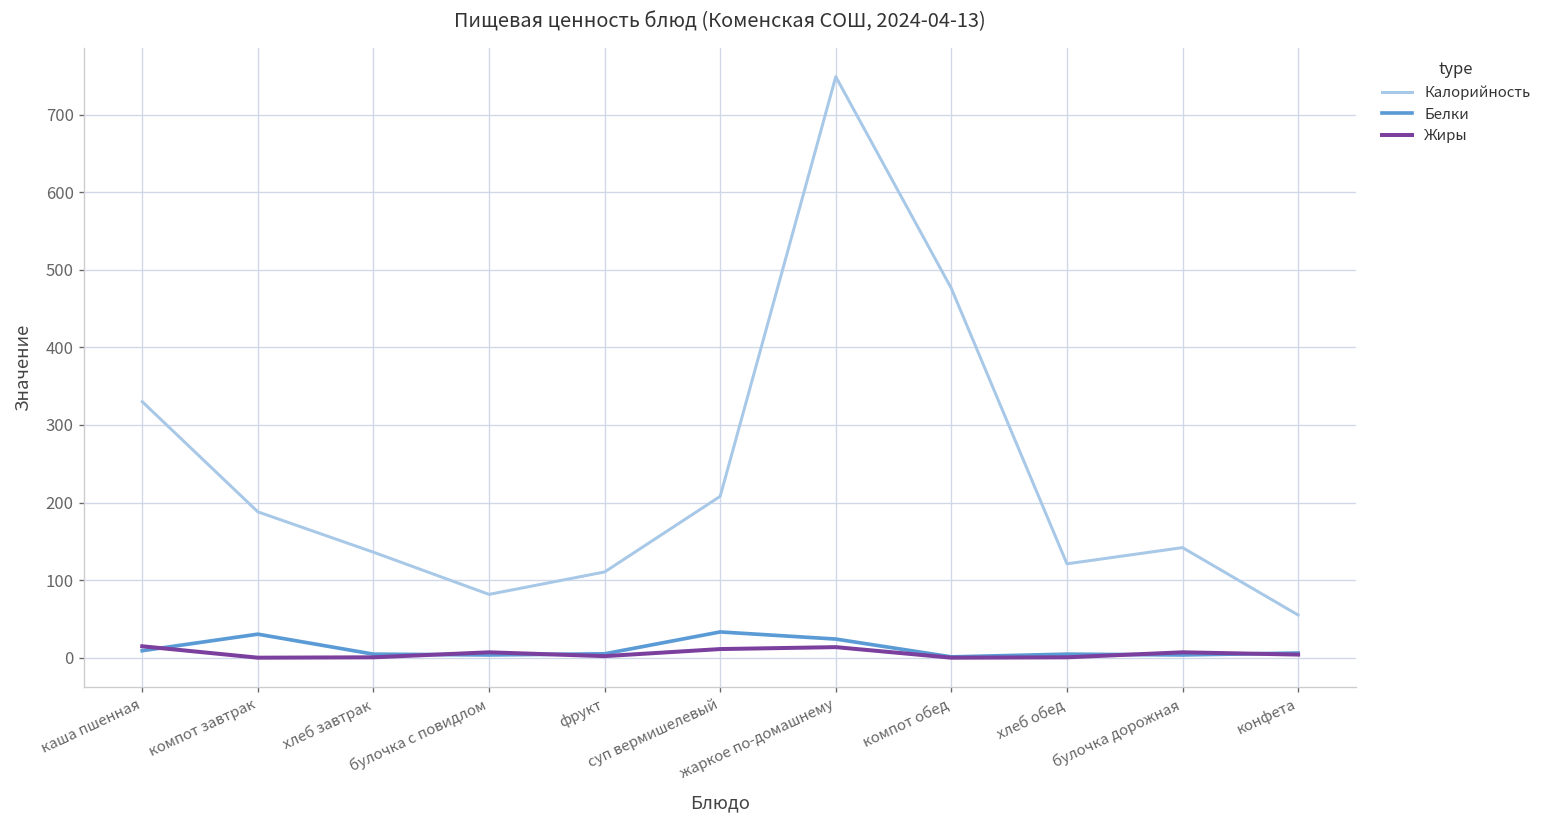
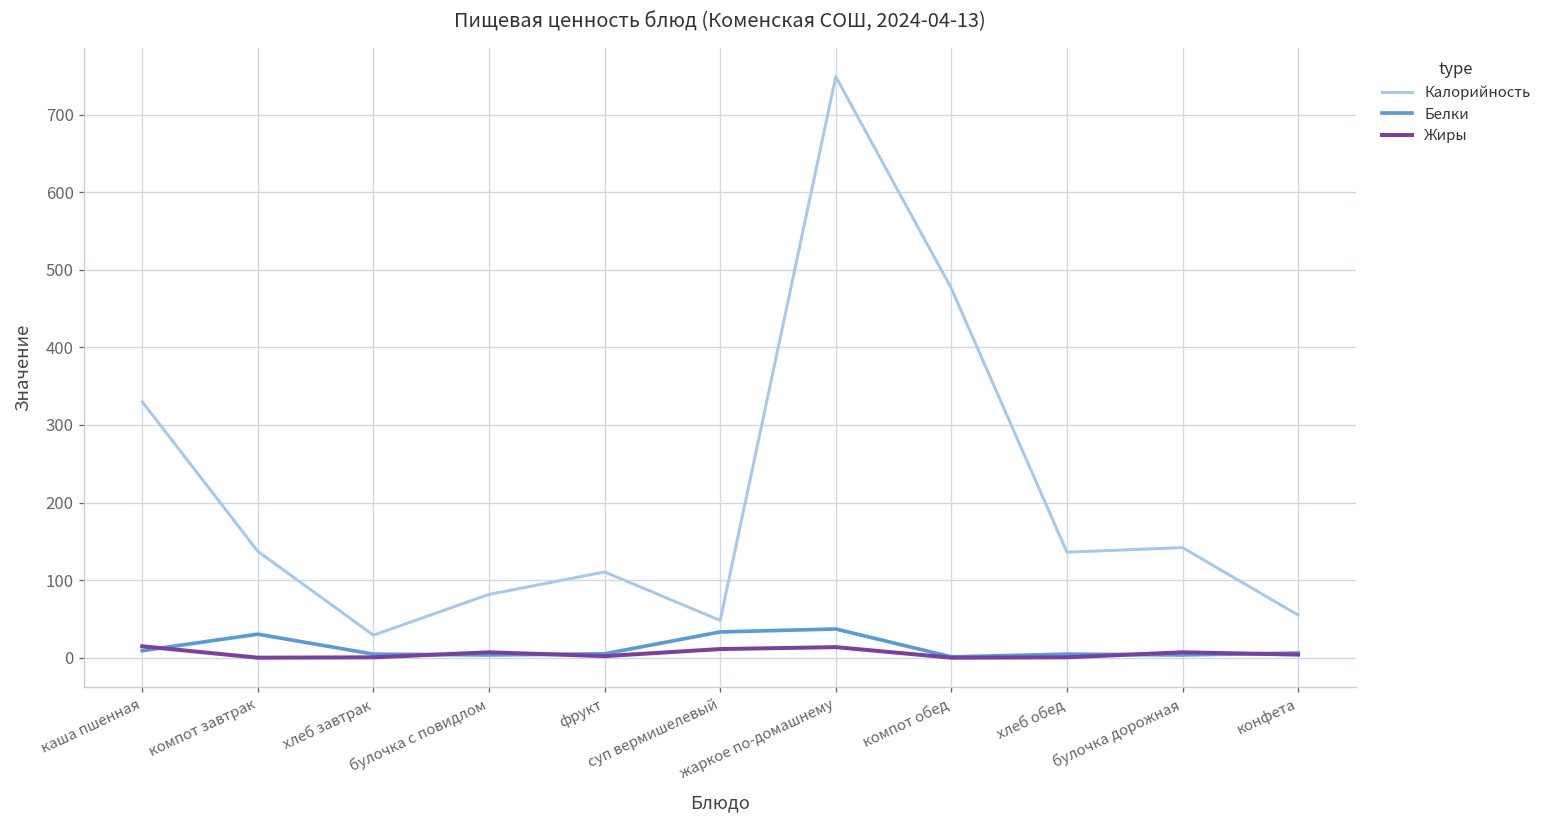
Калорийность, компот завтрак: 190 -> 140
Калорийность, хлеб завтрак: 140 -> 30
Калорийность, суп вермишелевый: 210 -> 50
Белки, жаркое по-домашнему: 20 -> 40
Калорийность, хлеб обед: 120 -> 140
